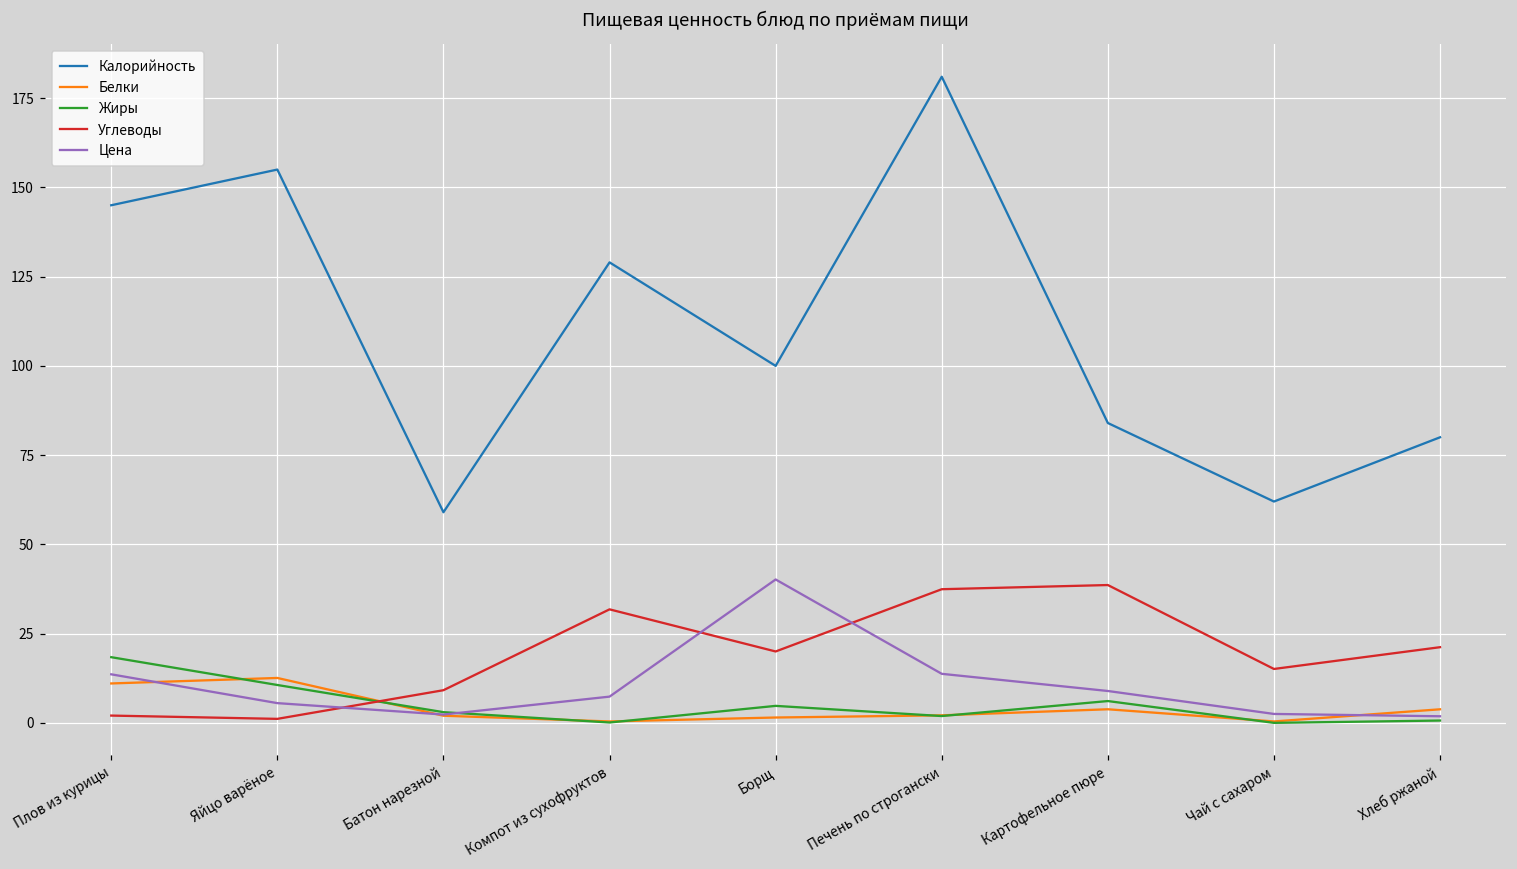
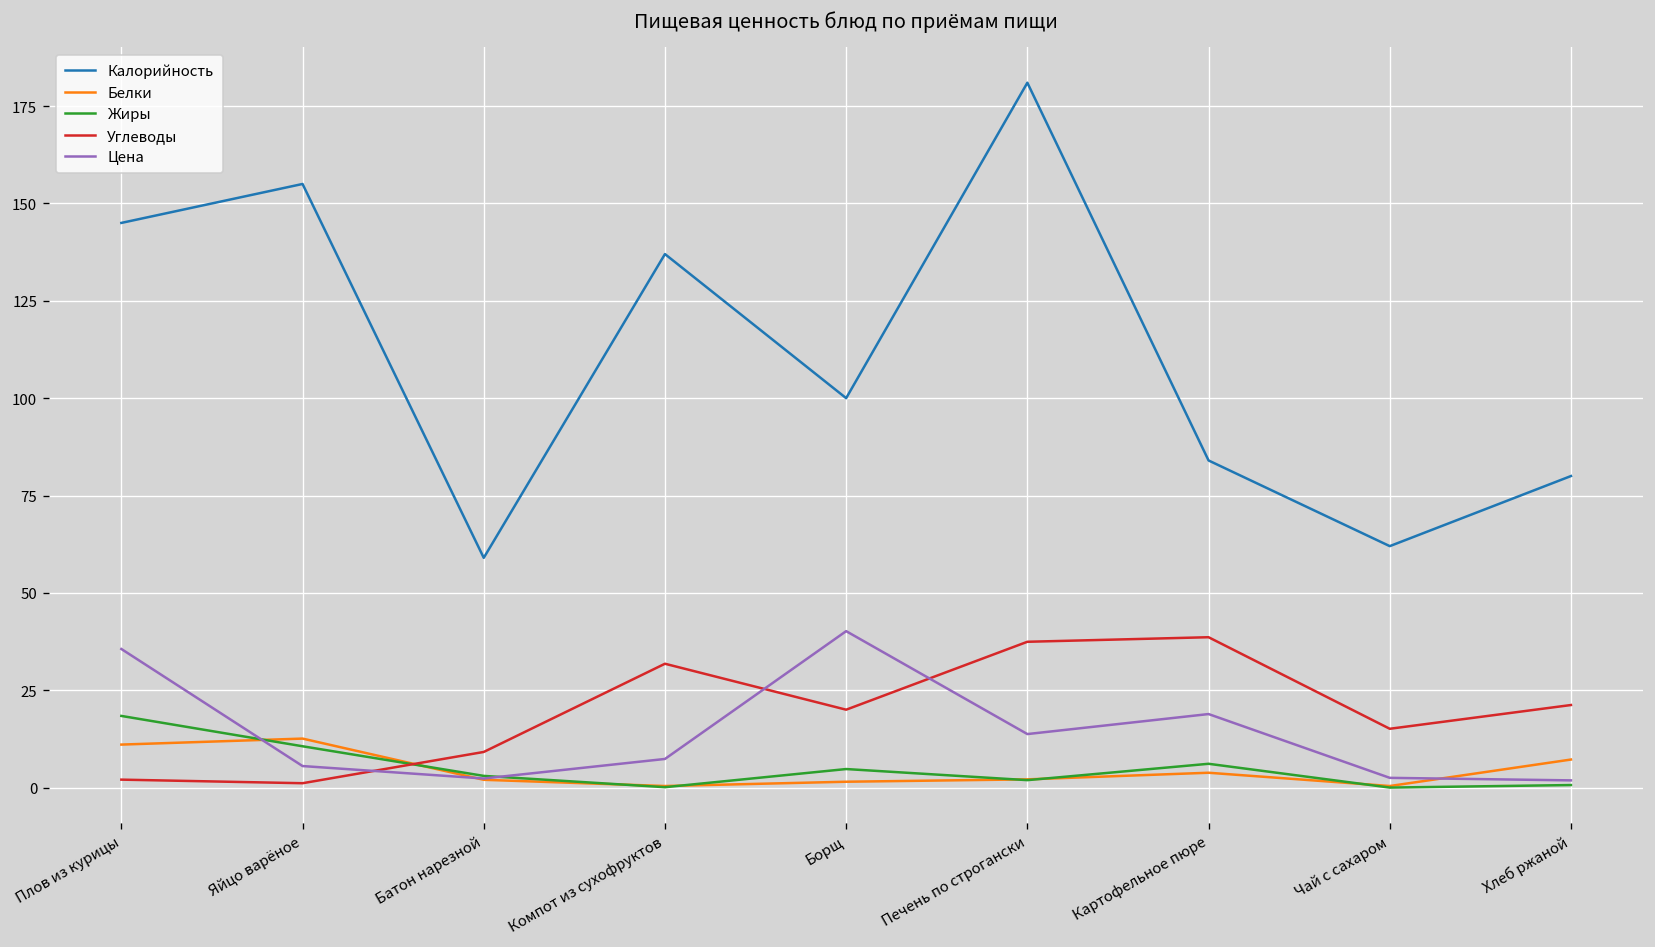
Цена, Плов из курицы: 14 -> 36
Калорийность, Компот из сухофруктов: 129 -> 137
Цена, Картофельное пюре: 9 -> 19
Белки, Хлеб ржаной: 4 -> 7
